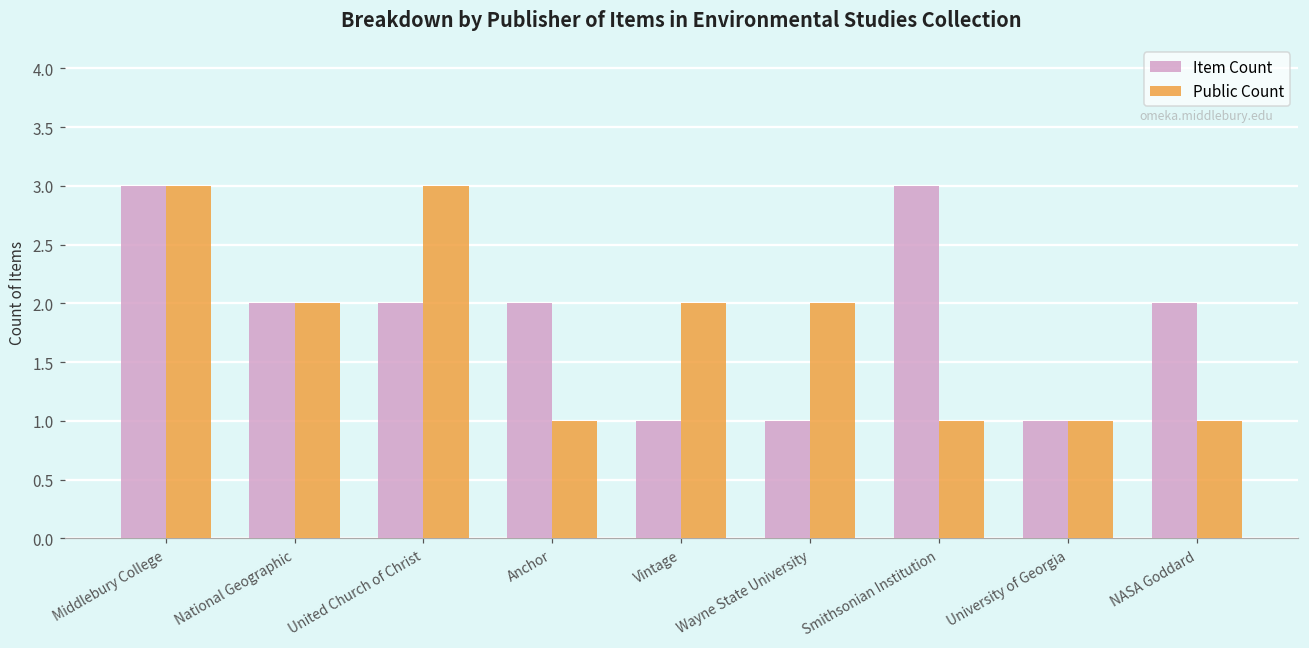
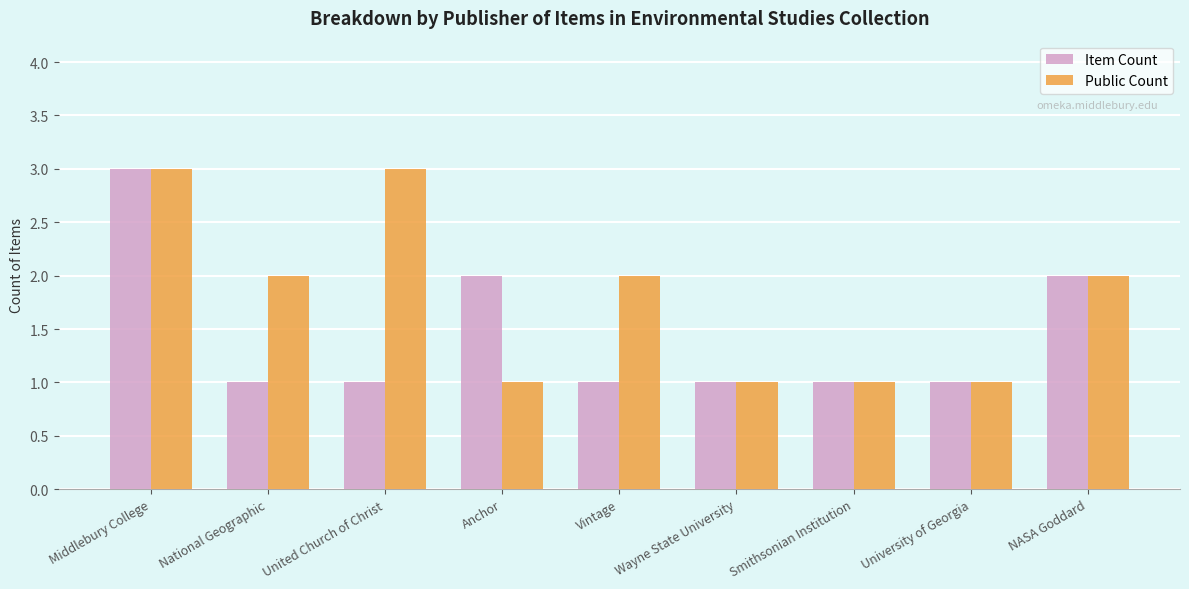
Item Count, National Geographic: 2 -> 1
Item Count, United Church of Christ: 2 -> 1
Public Count, Wayne State University: 2 -> 1
Item Count, Smithsonian Institution: 3 -> 1
Public Count, NASA Goddard: 1 -> 2
